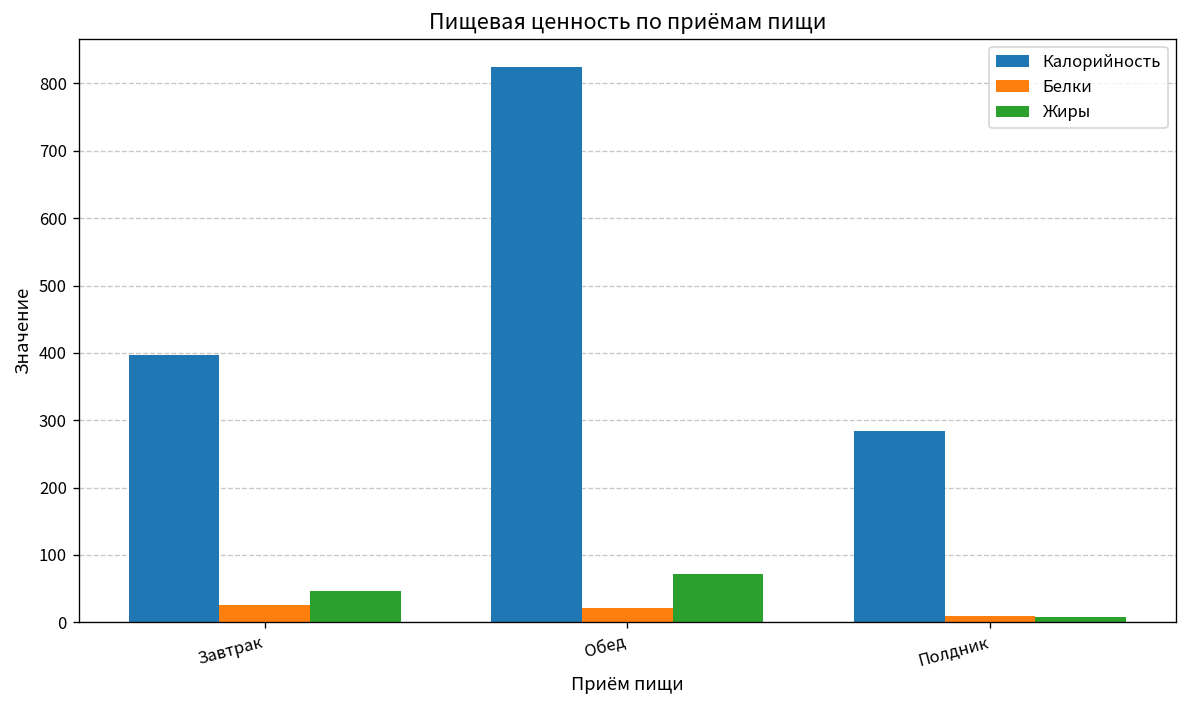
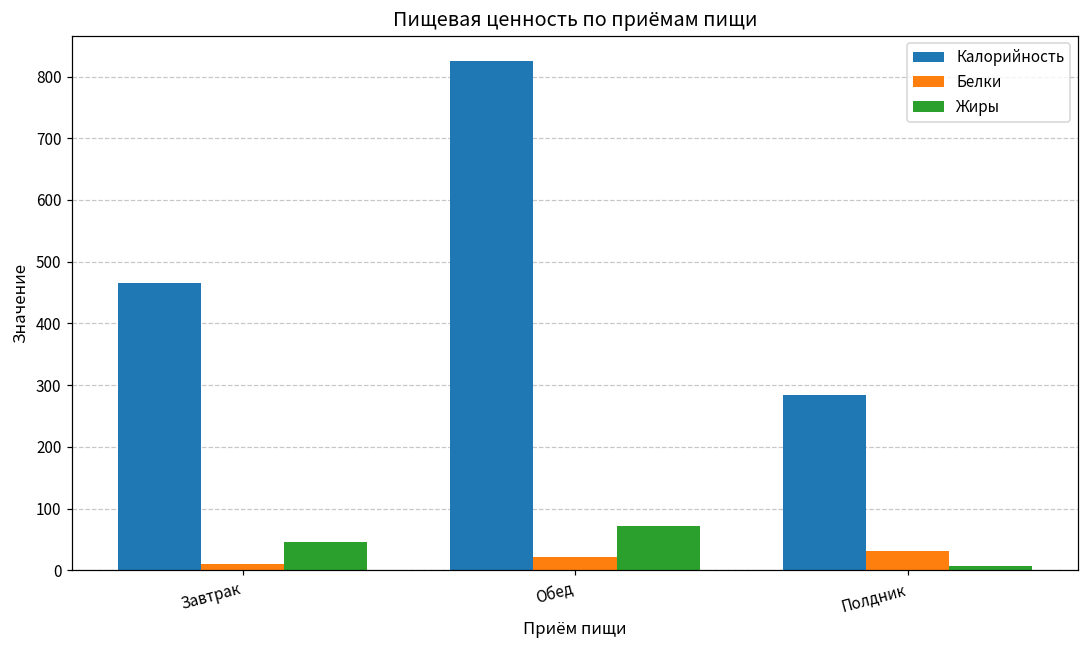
Калорийность, Завтрак: 400 -> 470
Белки, Завтрак: 30 -> 10
Белки, Полдник: 10 -> 30
